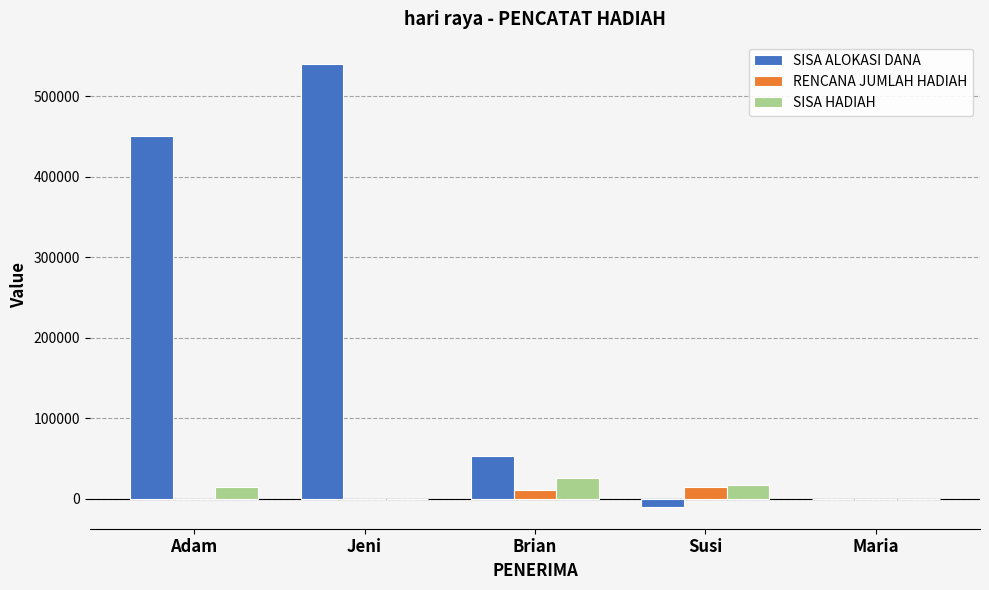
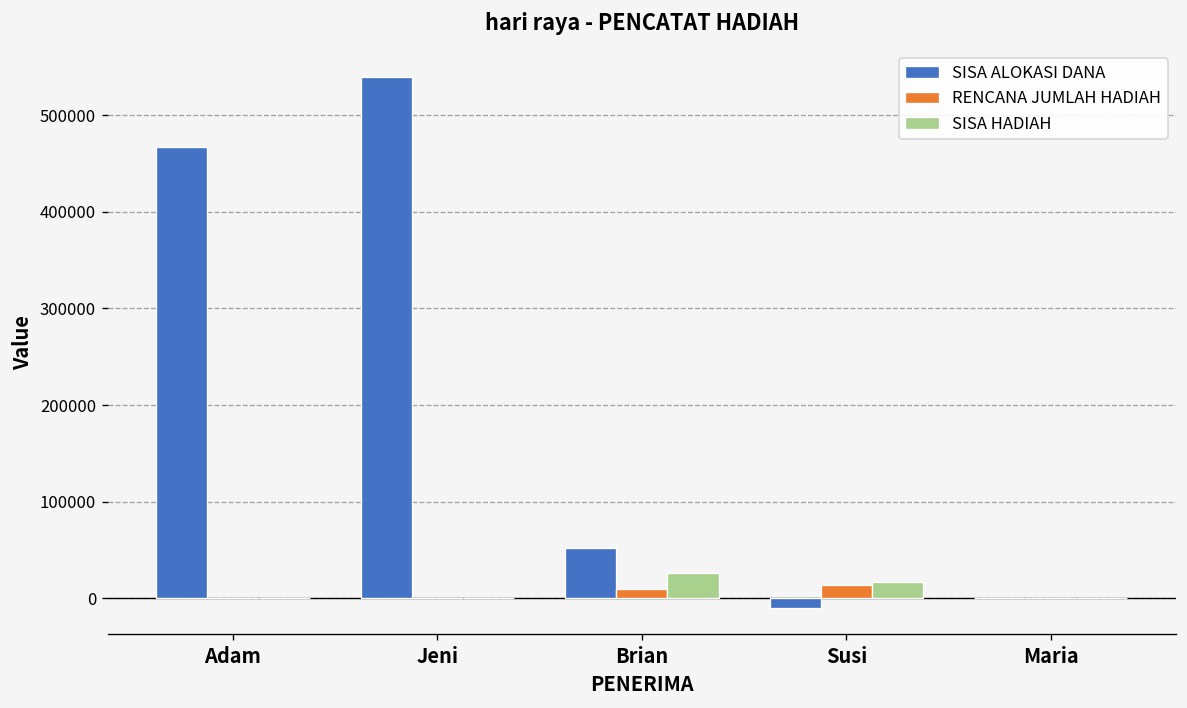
SISA ALOKASI DANA, Adam: 450000 -> 470000
SISA HADIAH, Adam: 10000 -> 0
